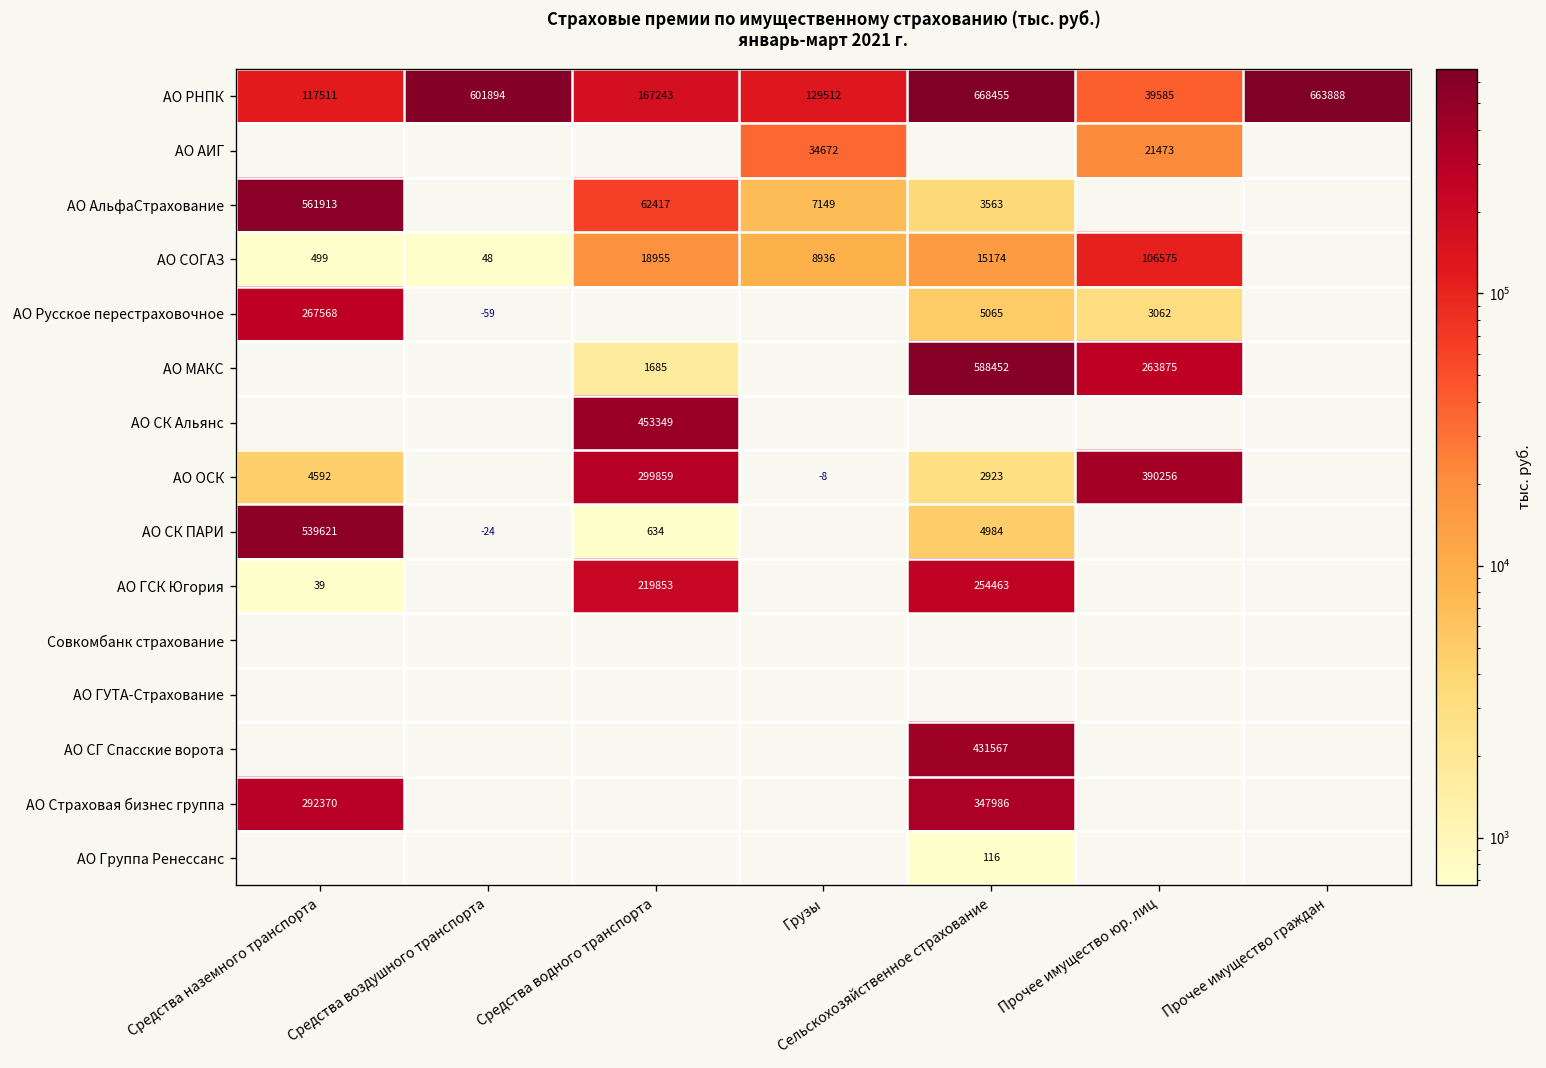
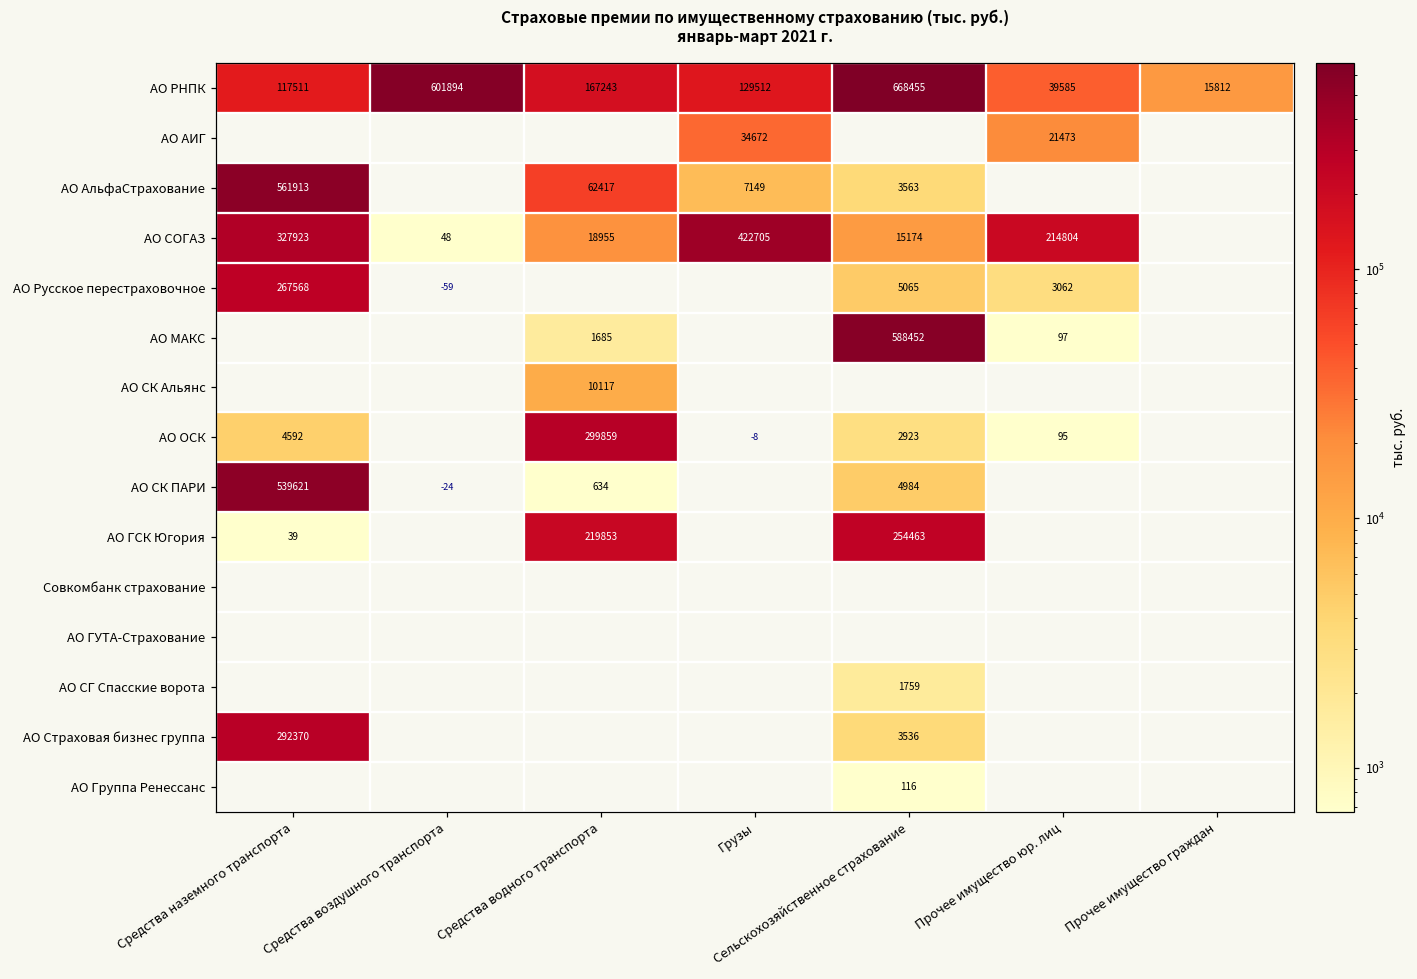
АО РНПК, Прочее имущество граждан: 663888 -> 15812
АО СОГАЗ, Средства наземного транспорта: 499 -> 327923
АО СОГАЗ, Грузы: 8936 -> 422705
АО СОГАЗ, Прочее имущество юр. лиц: 106575 -> 214804
АО МАКС, Прочее имущество юр. лиц: 263875 -> 97
АО СК Альянс, Средства водного транспорта: 453349 -> 10117
АО ОСК, Прочее имущество юр. лиц: 390256 -> 95
АО СГ Спасские ворота, Сельскохозяйственное страхование: 431567 -> 1759
АО Страховая бизнес группа, Сельскохозяйственное страхование: 347986 -> 3536
